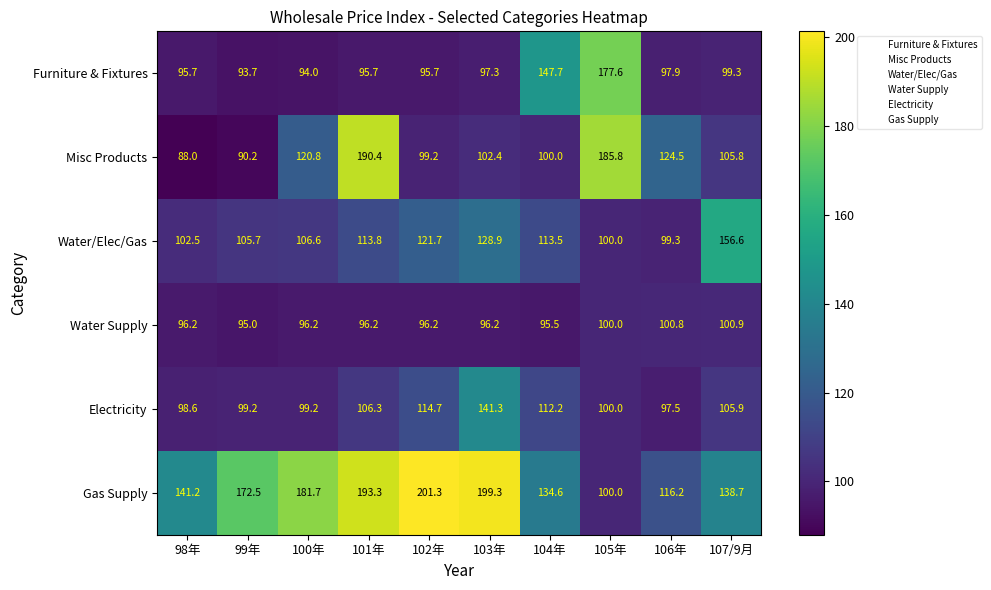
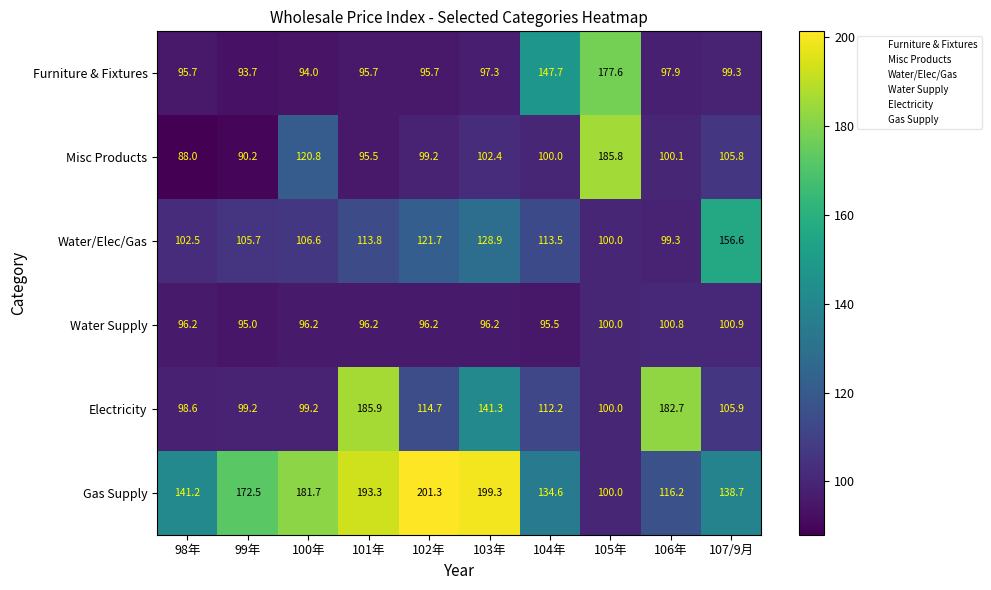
Misc Products, 101年: 190.4 -> 95.5
Misc Products, 106年: 124.5 -> 100.1
Electricity, 101年: 106.3 -> 185.9
Electricity, 106年: 97.5 -> 182.7
